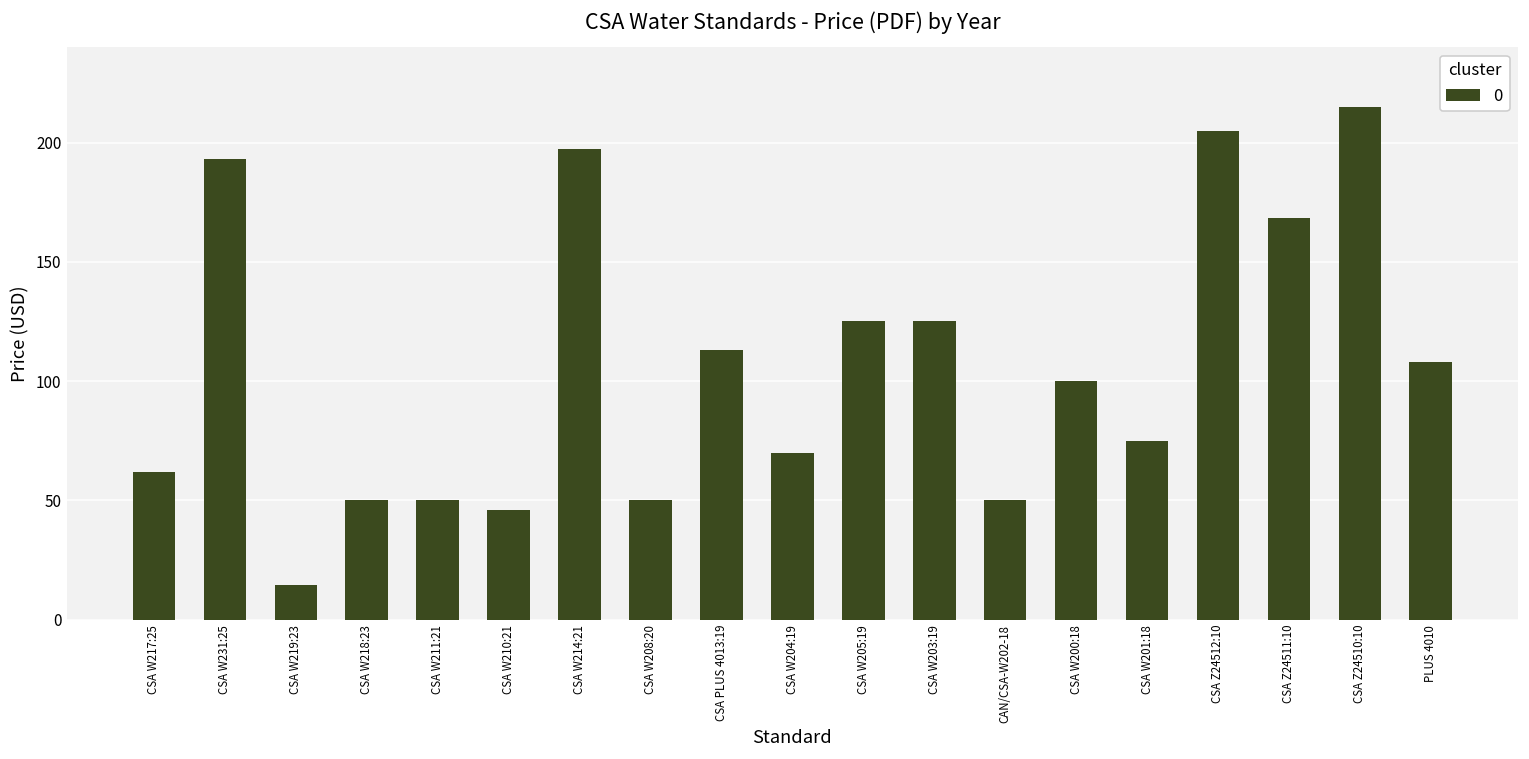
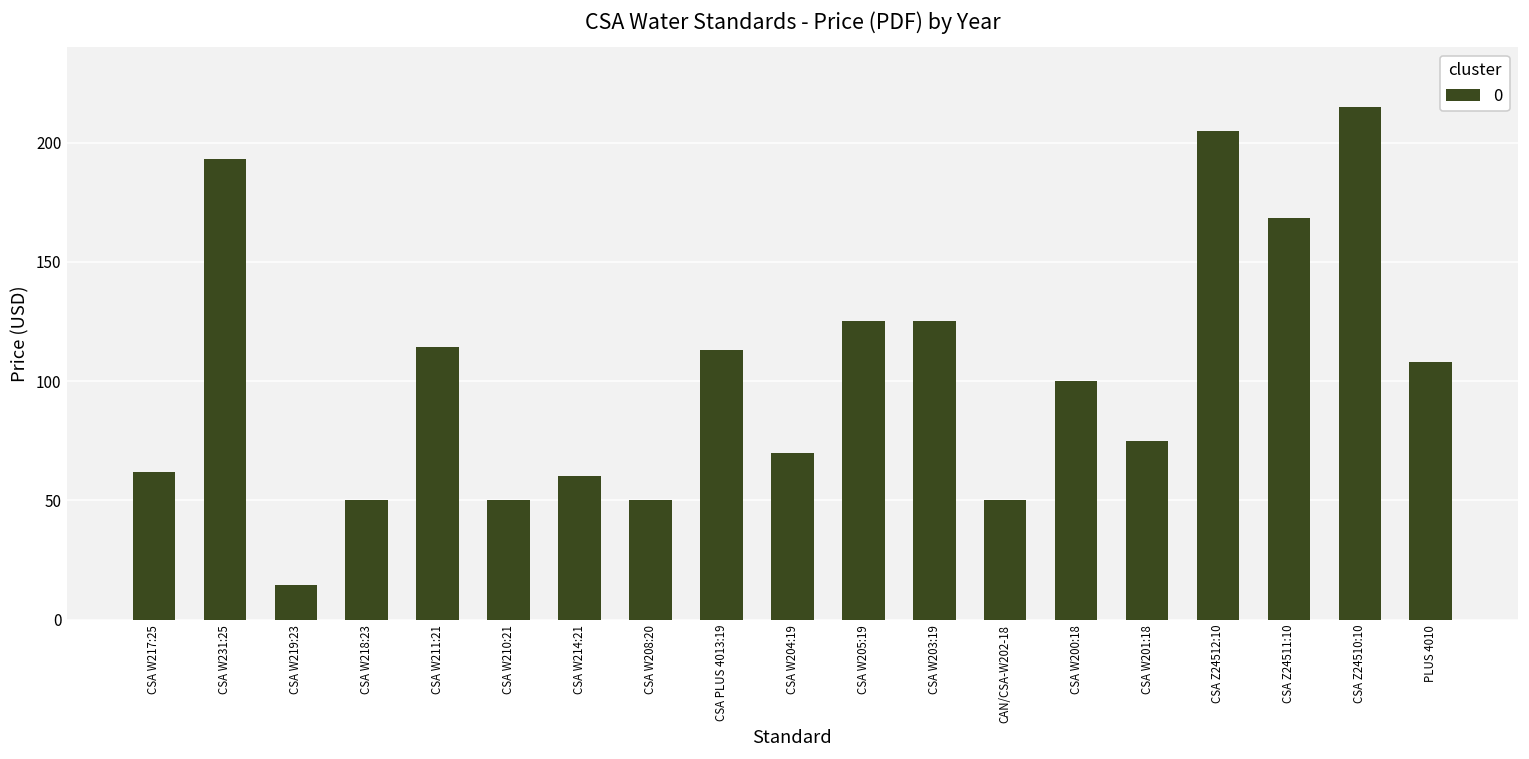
CSA W211:21: 50 -> 114
CSA W210:21: 46 -> 50
CSA W214:21: 197 -> 60
